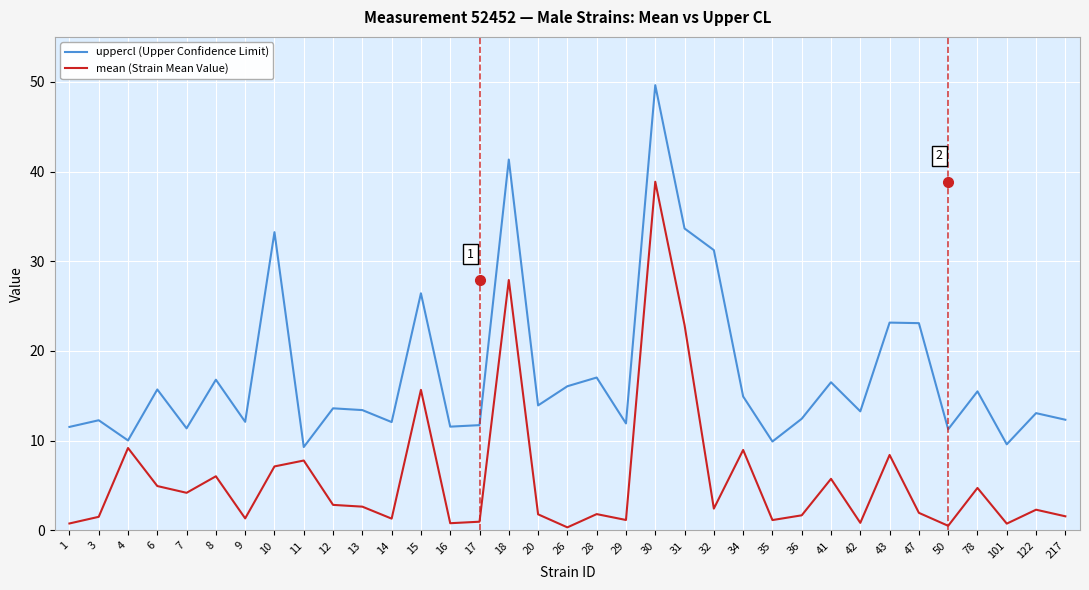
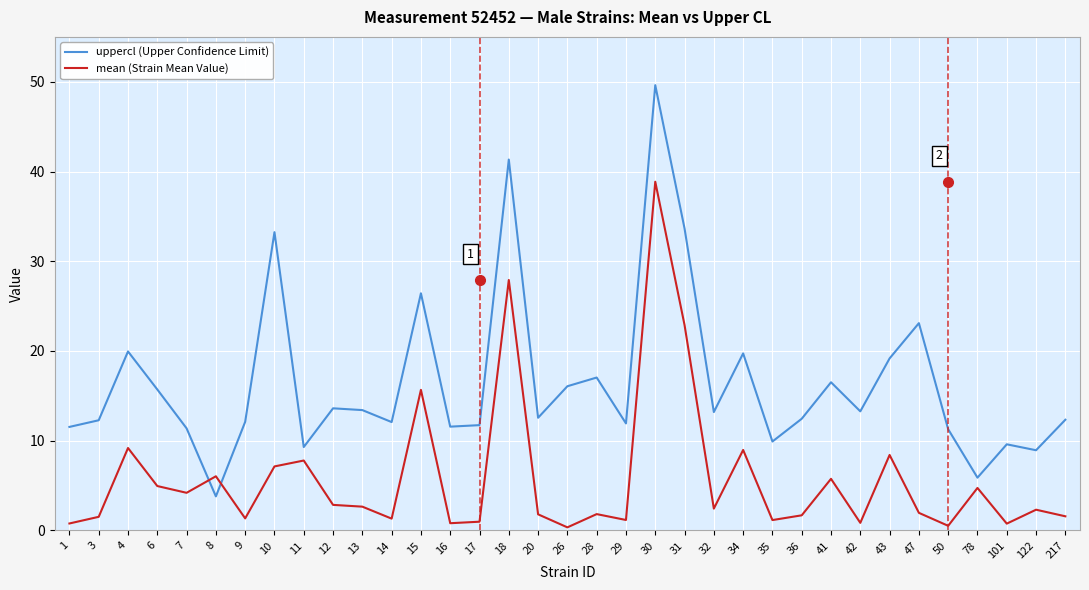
uppercl (Upper Confidence Limit), 4: 10 -> 20
uppercl (Upper Confidence Limit), 8: 17 -> 4
uppercl (Upper Confidence Limit), 20: 14 -> 13
uppercl (Upper Confidence Limit), 32: 31 -> 13
uppercl (Upper Confidence Limit), 34: 15 -> 20
uppercl (Upper Confidence Limit), 43: 23 -> 19
uppercl (Upper Confidence Limit), 78: 15 -> 6
uppercl (Upper Confidence Limit), 122: 13 -> 9
